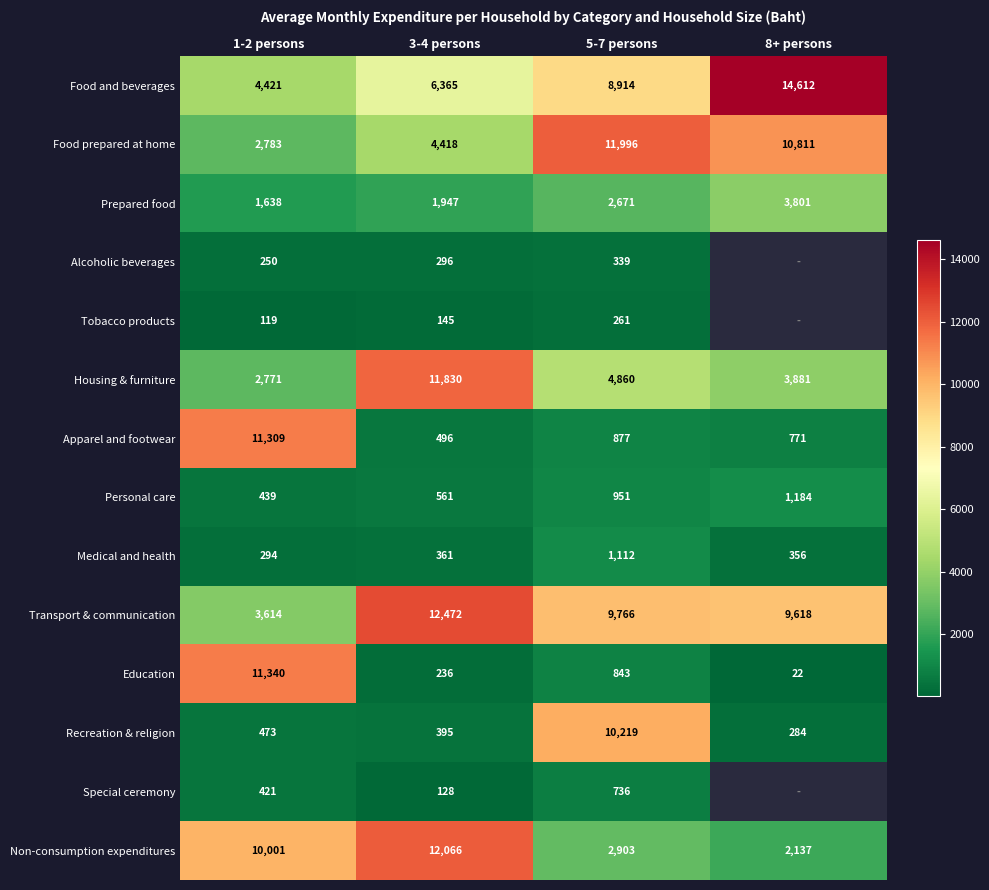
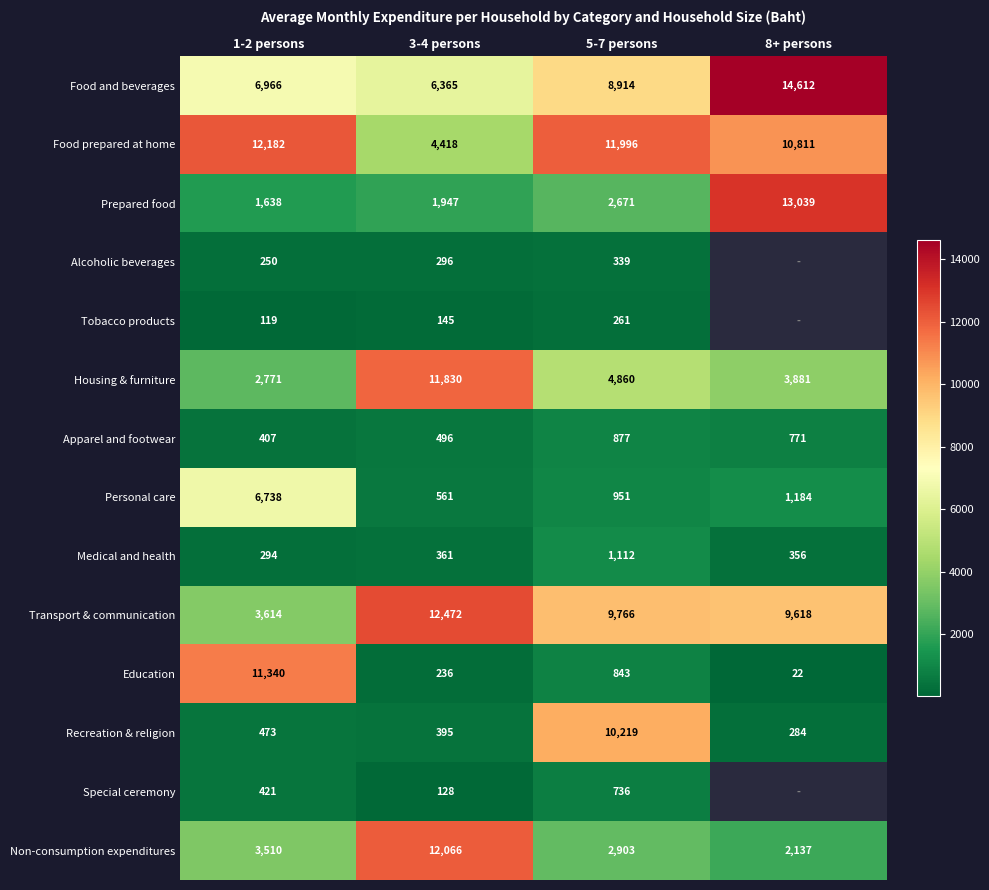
Food and beverages, 1-2 persons: 4,421 -> 6,966
Food prepared at home, 1-2 persons: 2,783 -> 12,182
Prepared food, 8+ persons: 3,801 -> 13,039
Apparel and footwear, 1-2 persons: 11,309 -> 407
Personal care, 1-2 persons: 439 -> 6,738
Non-consumption expenditures, 1-2 persons: 10,001 -> 3,510
